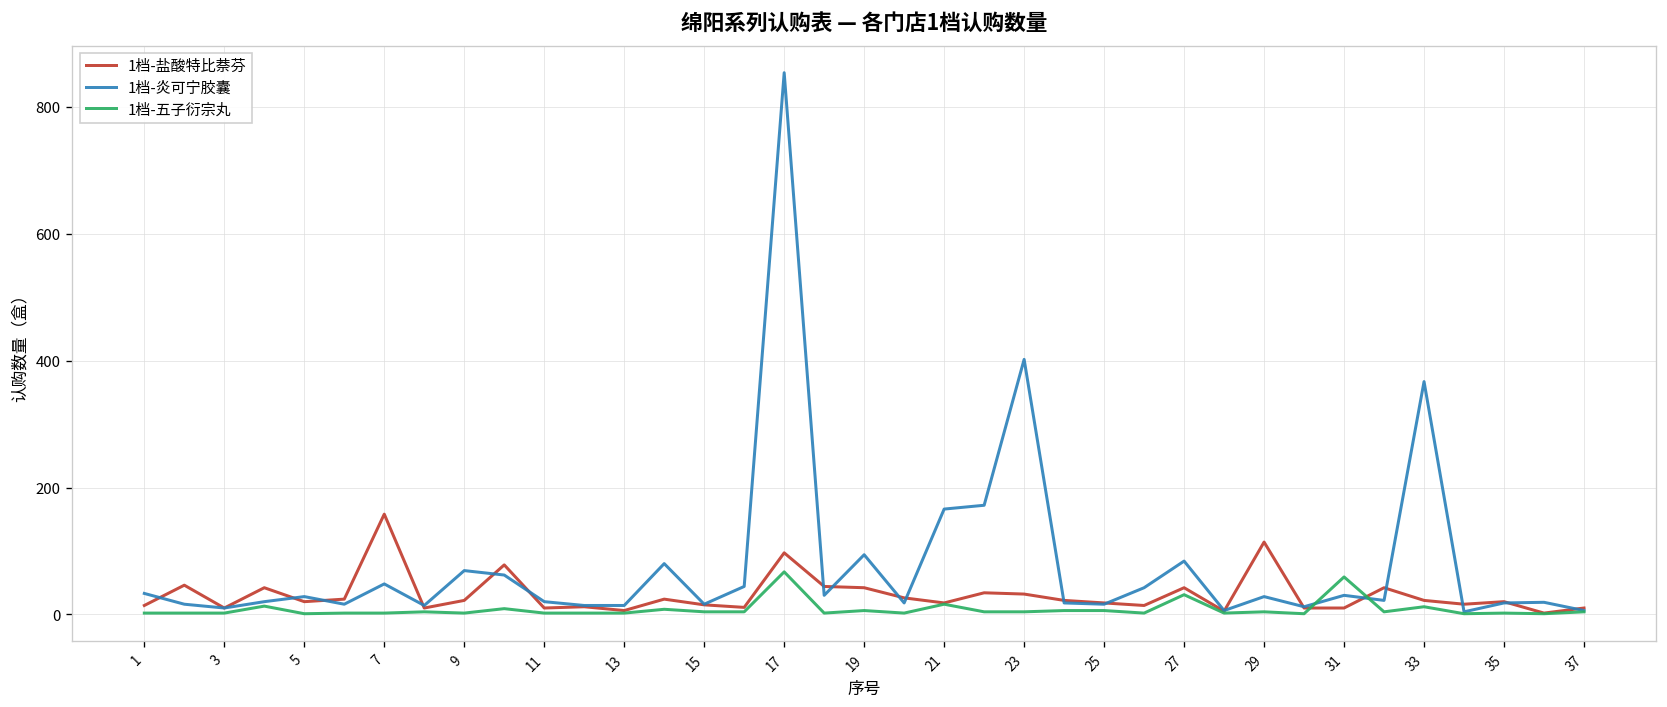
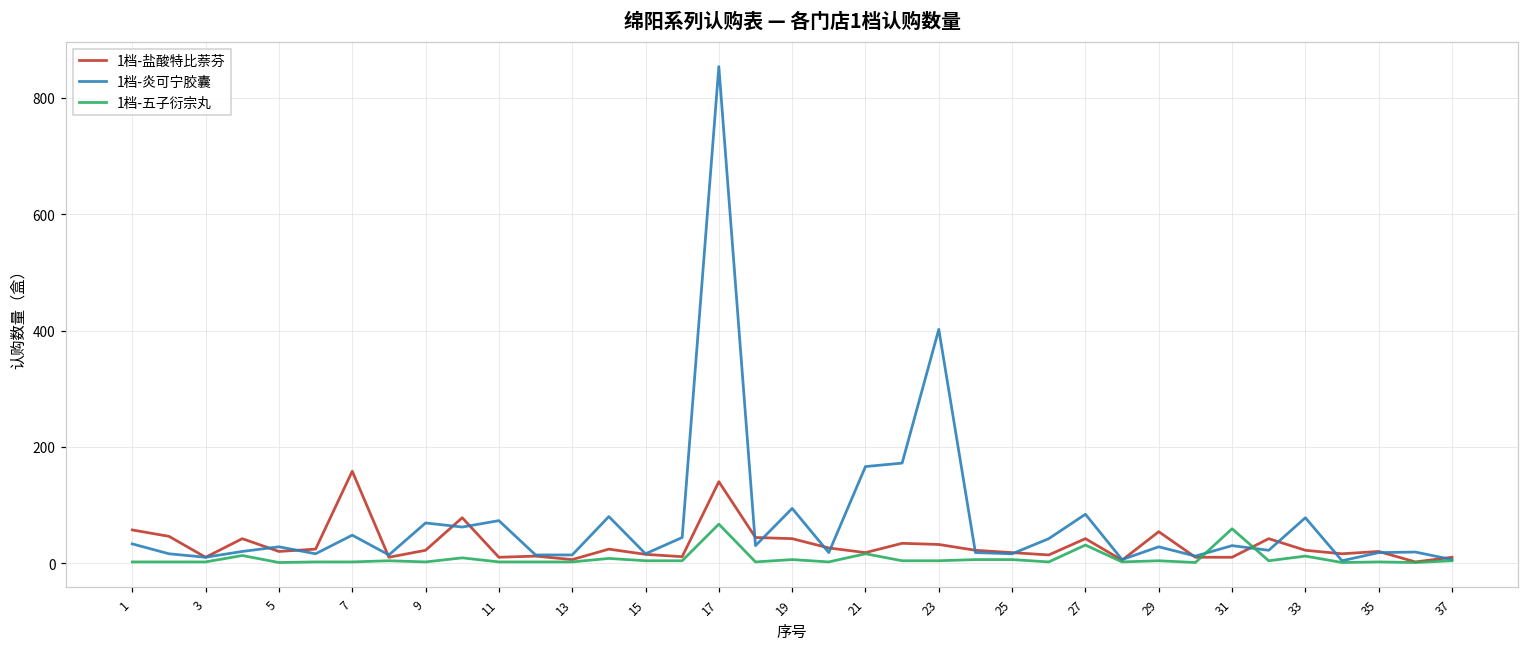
1档-盐酸特比萘芬, 1: 10 -> 60
1档-炎可宁胶囊, 11: 20 -> 70
1档-盐酸特比萘芬, 17: 100 -> 140
1档-盐酸特比萘芬, 29: 110 -> 50
1档-炎可宁胶囊, 33: 370 -> 80
